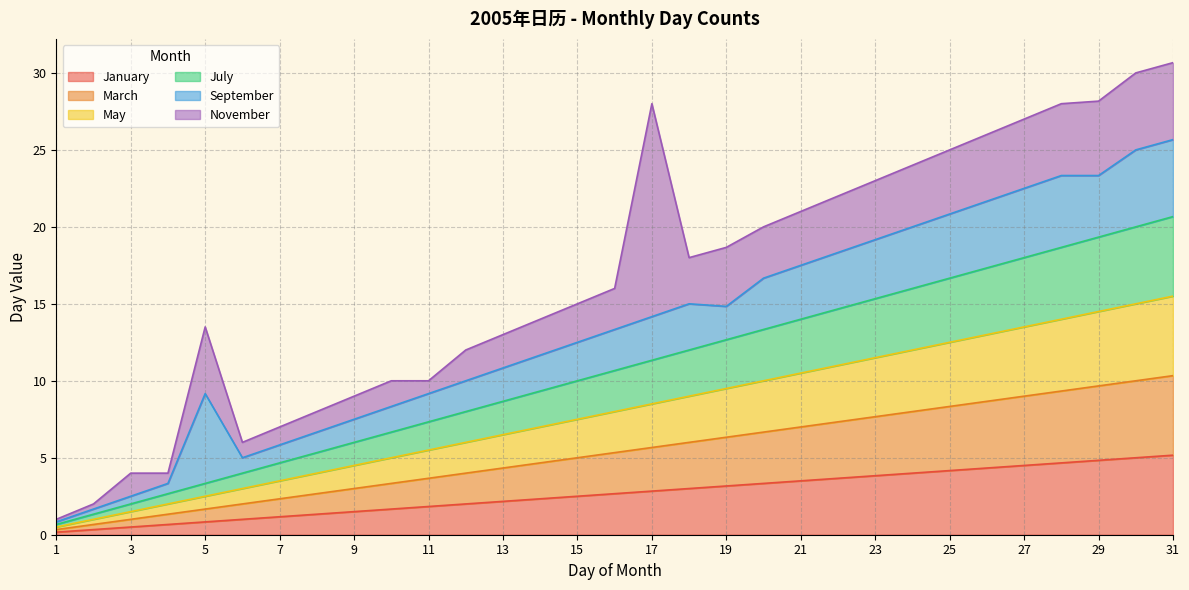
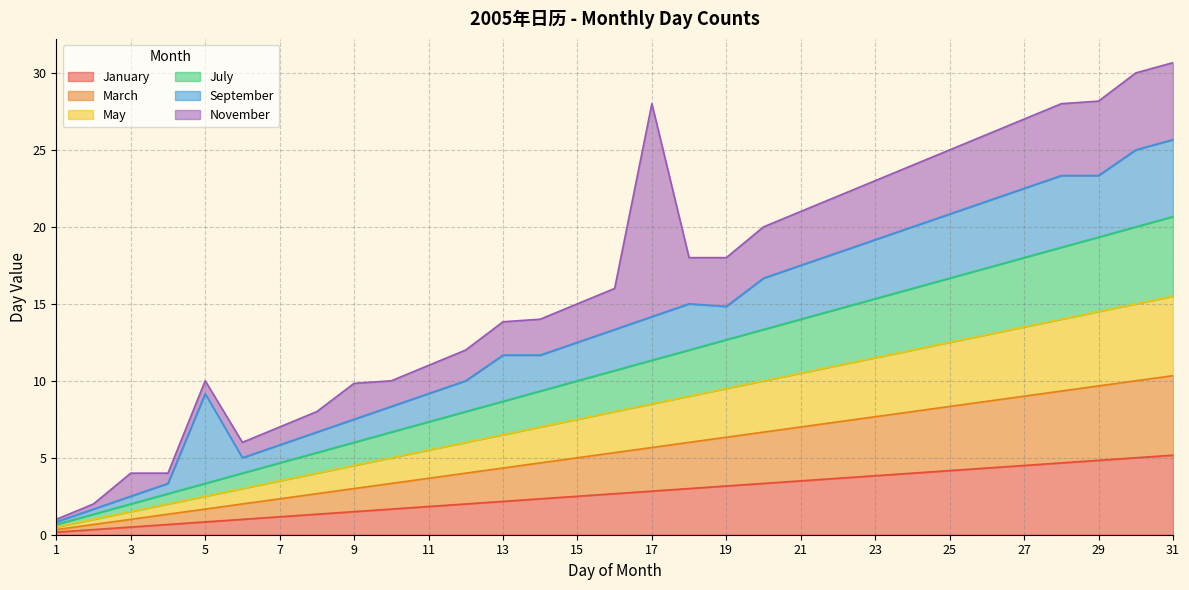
November, 5: 4.3 -> 0.8
November, 9: 1.5 -> 2.3
November, 11: 0.8 -> 1.8
September, 13: 2.2 -> 3.0
November, 19: 3.8 -> 3.2
